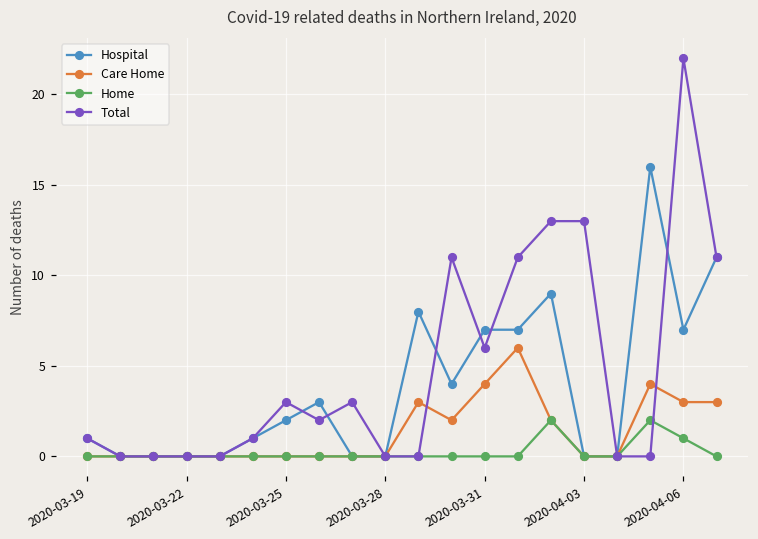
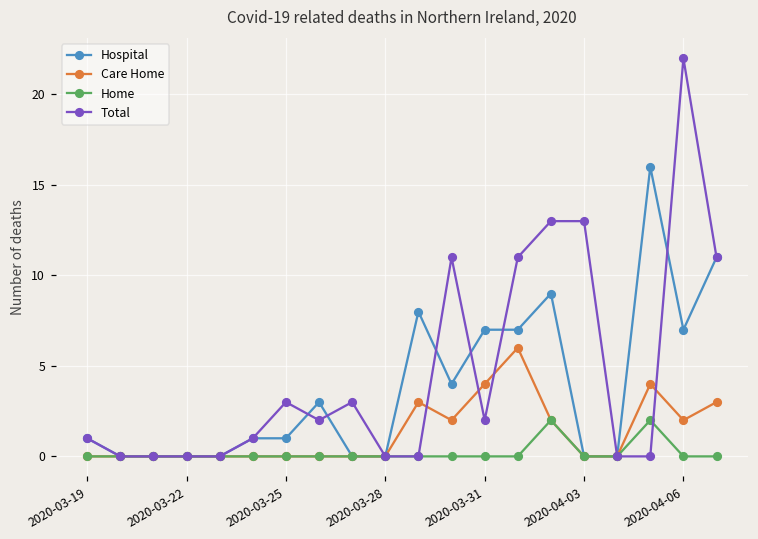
Hospital, 2020-03-25: 2 -> 1
Total, 2020-03-31: 6 -> 2
Care Home, 2020-04-06: 3 -> 2
Home, 2020-04-06: 1 -> 0
